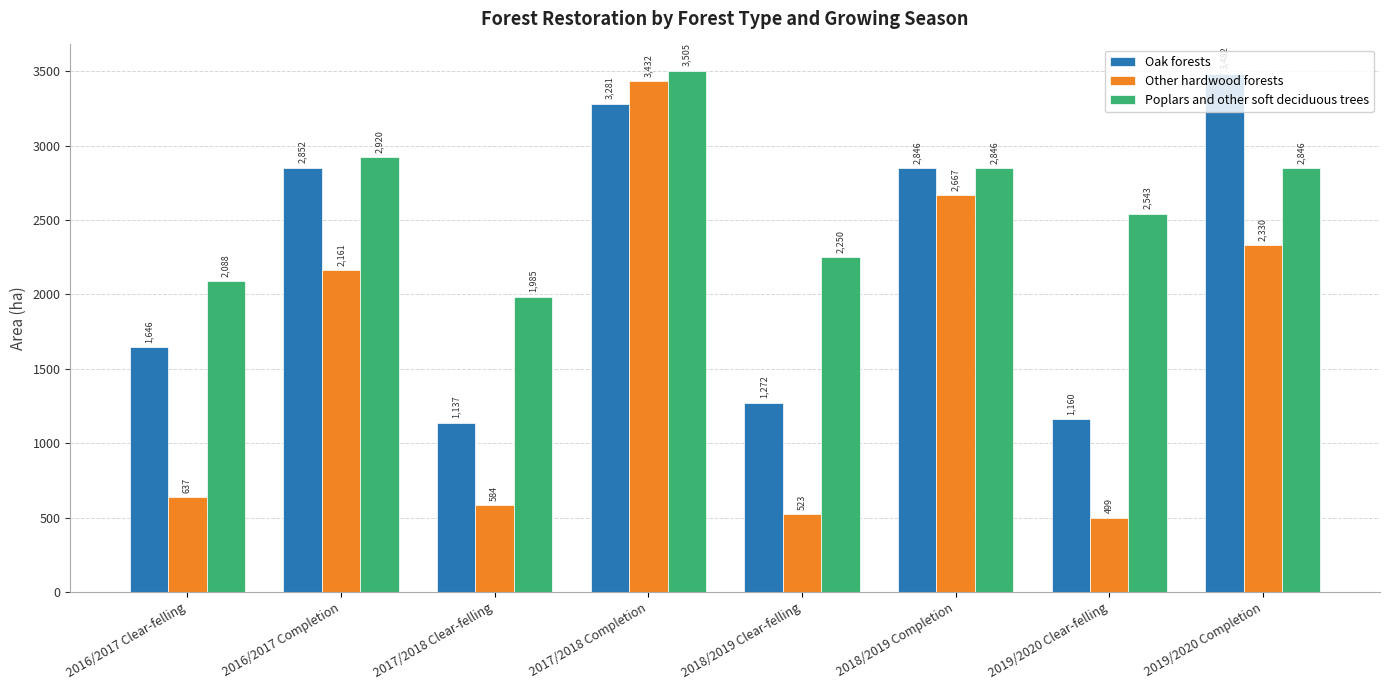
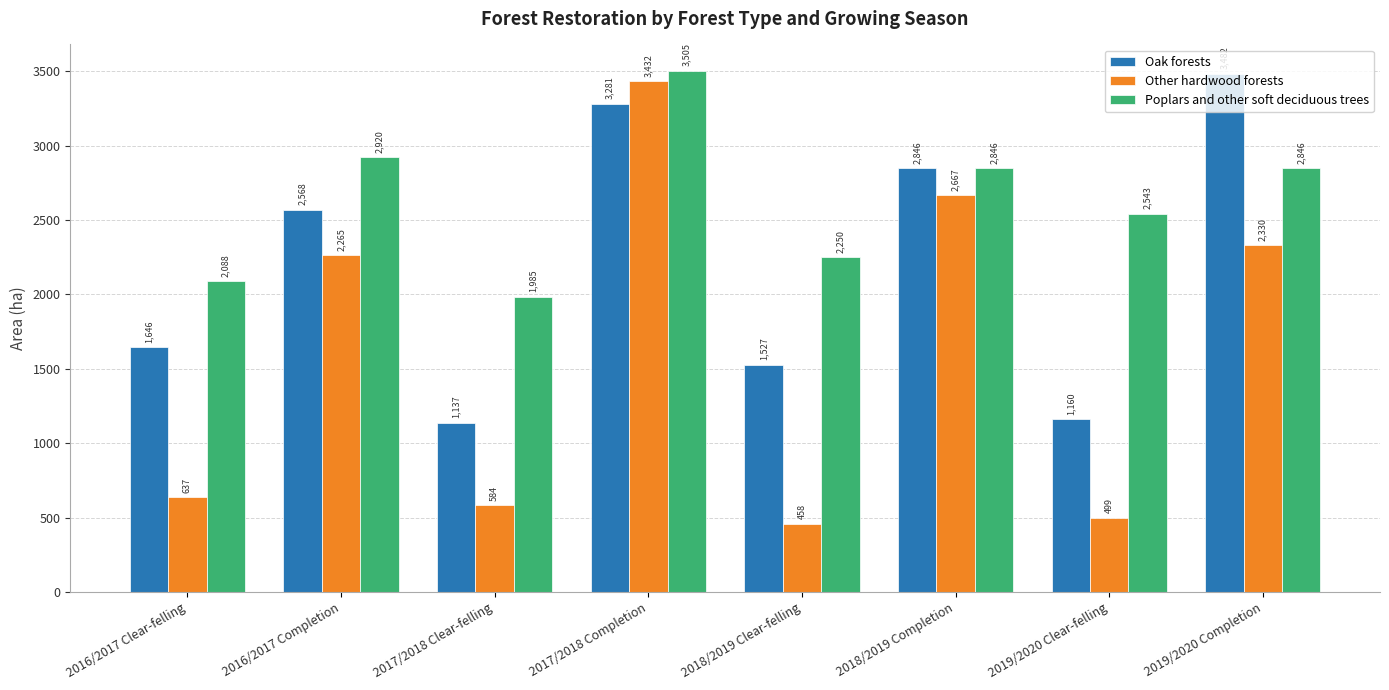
Oak forests, 2016/2017 Completion: 2,852 -> 2,568
Other hardwood forests, 2016/2017 Completion: 2,161 -> 2,265
Oak forests, 2018/2019 Clear-felling: 1,272 -> 1,527
Other hardwood forests, 2018/2019 Clear-felling: 523 -> 458
